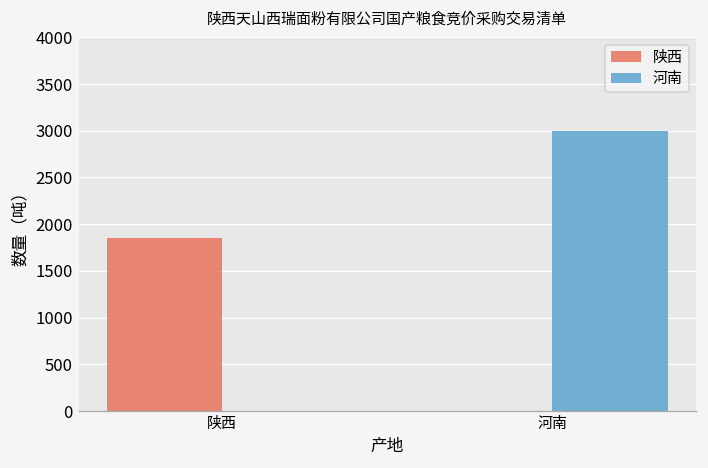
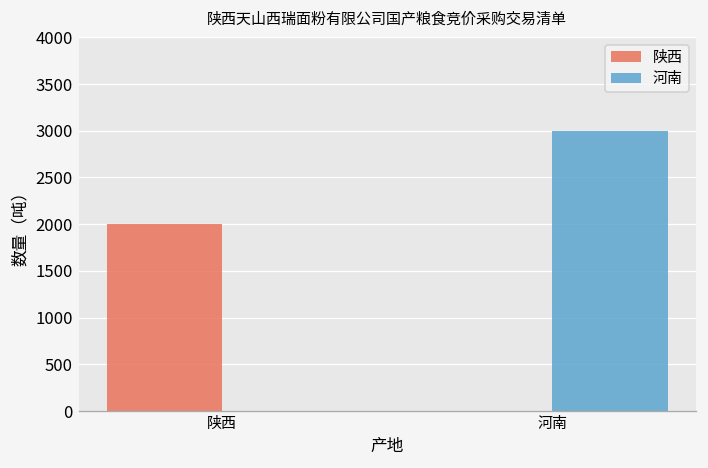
陕西, 陕西: 1900 -> 2000
